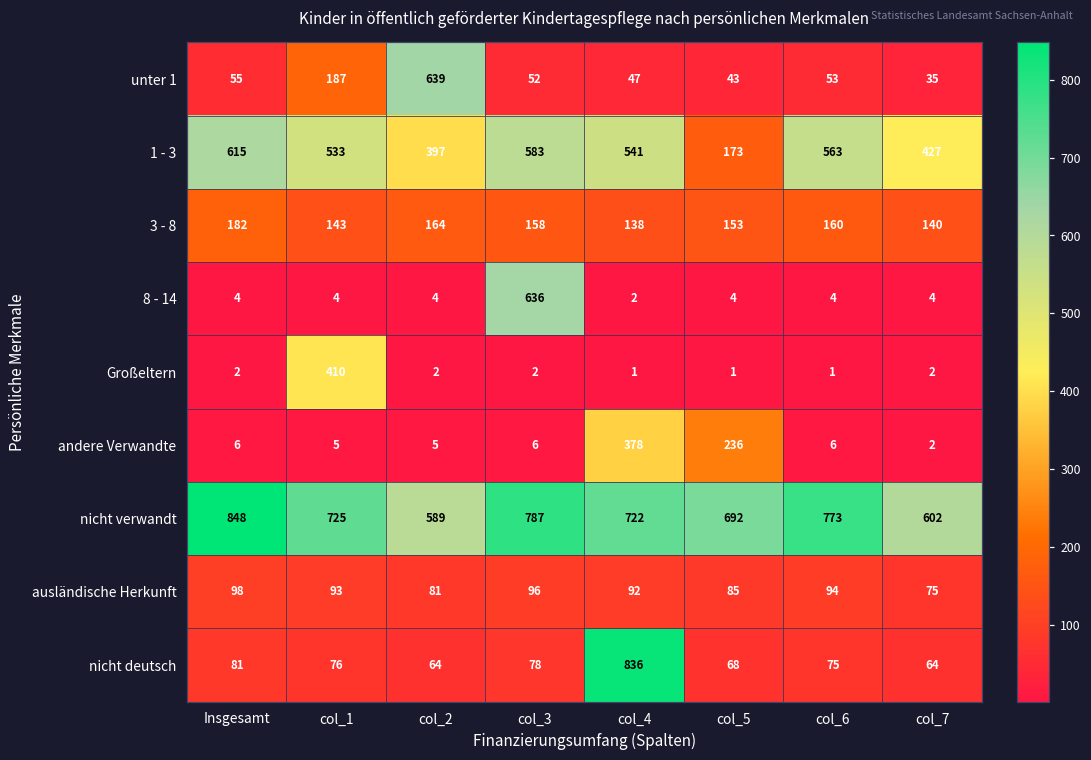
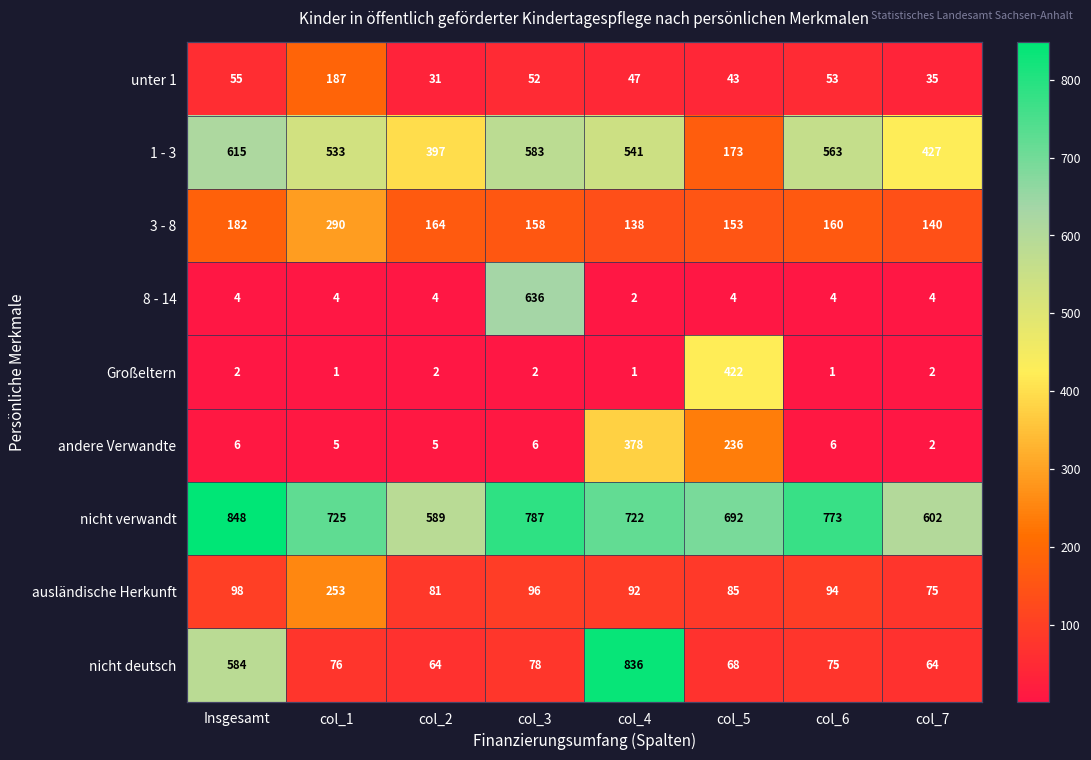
unter 1, col_2: 639 -> 31
3 - 8, col_1: 143 -> 290
Großeltern, col_1: 410 -> 1
Großeltern, col_5: 1 -> 422
ausländische Herkunft, col_1: 93 -> 253
nicht deutsch, Insgesamt: 81 -> 584
